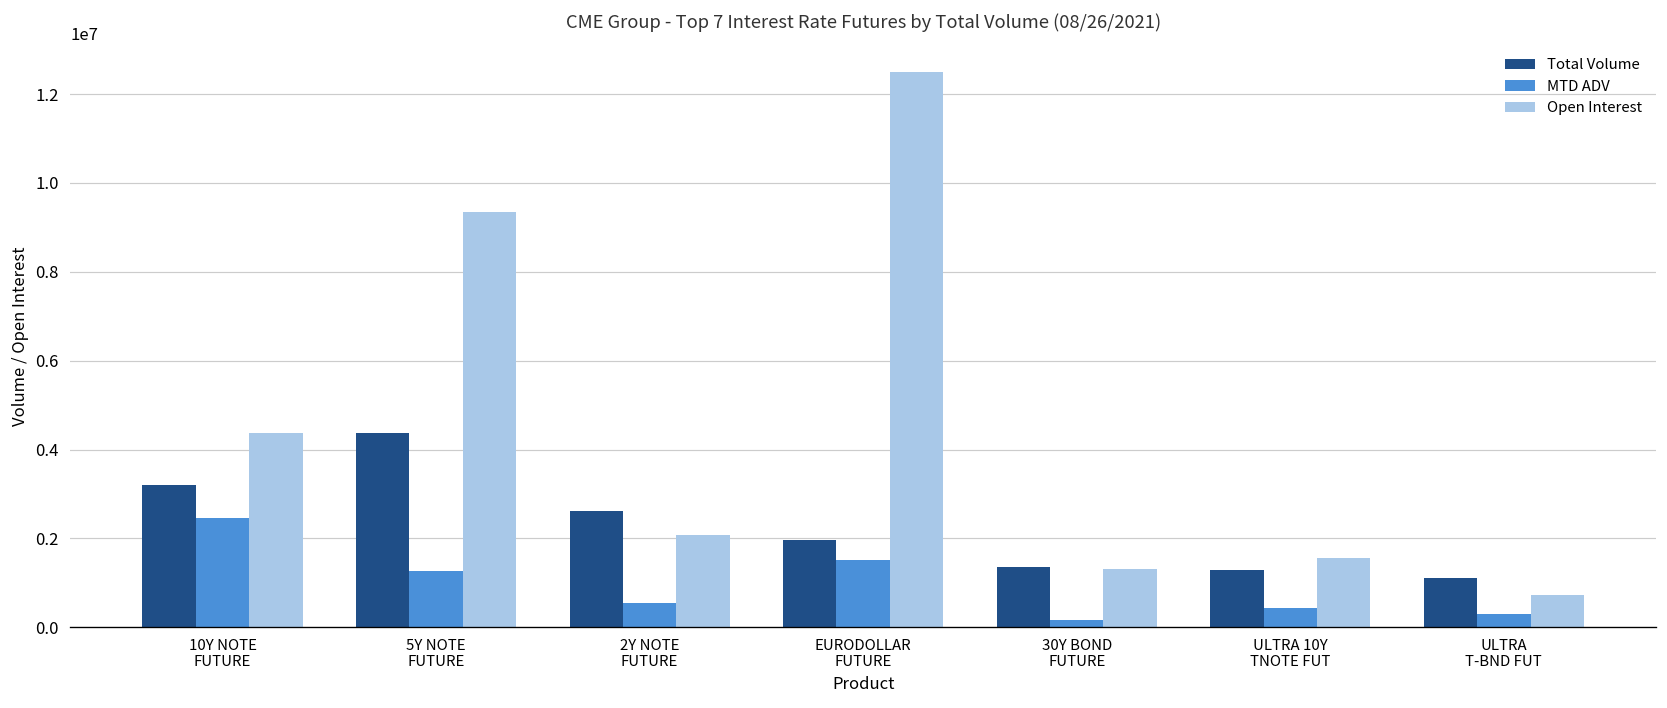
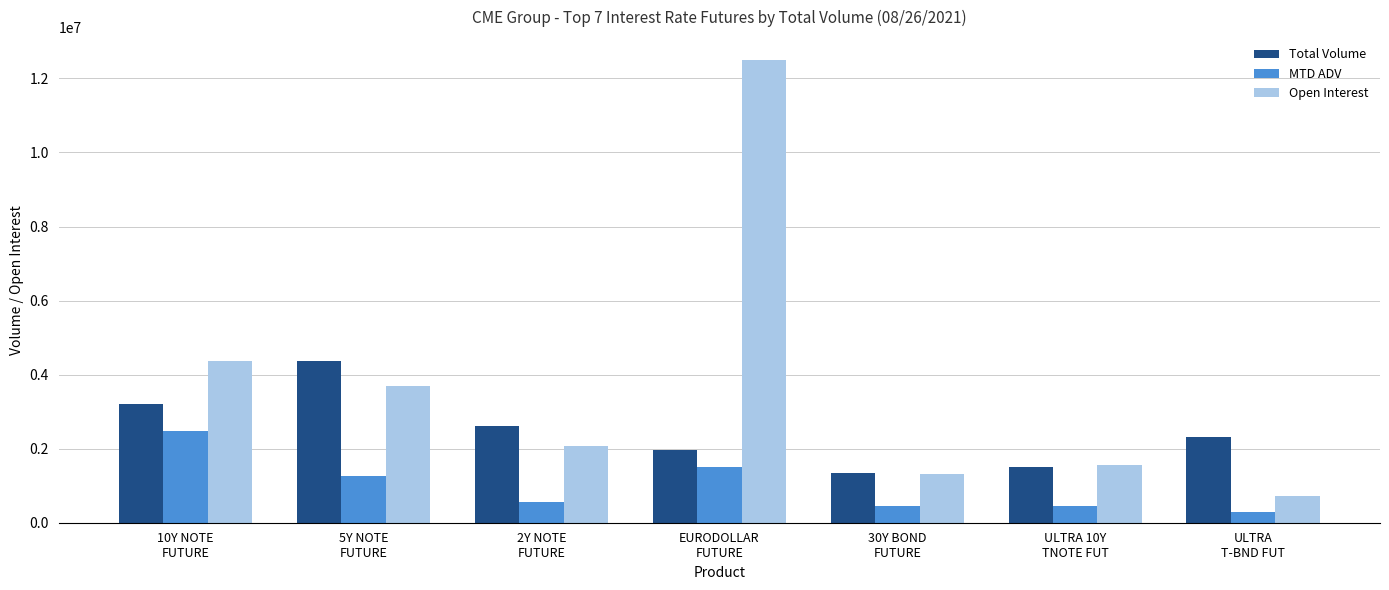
Open Interest, 5Y NOTE FUTURE: 9300000 -> 3700000
MTD ADV, 30Y BOND FUTURE: 200000 -> 500000
Total Volume, ULTRA 10Y TNOTE FUT: 1300000 -> 1500000
Total Volume, ULTRA T-BND FUT: 1100000 -> 2300000
